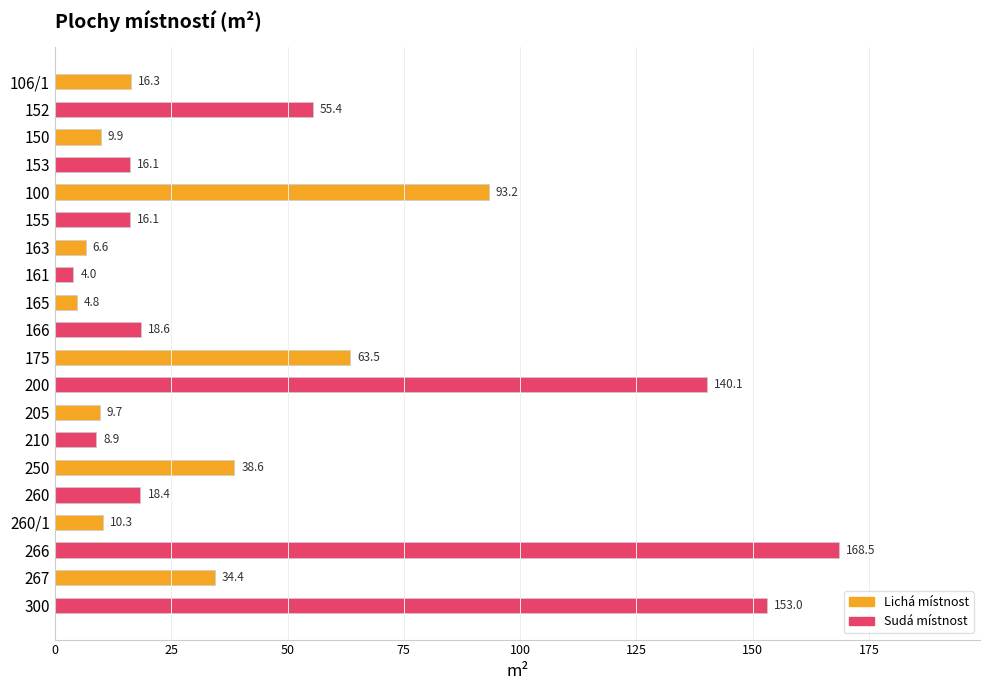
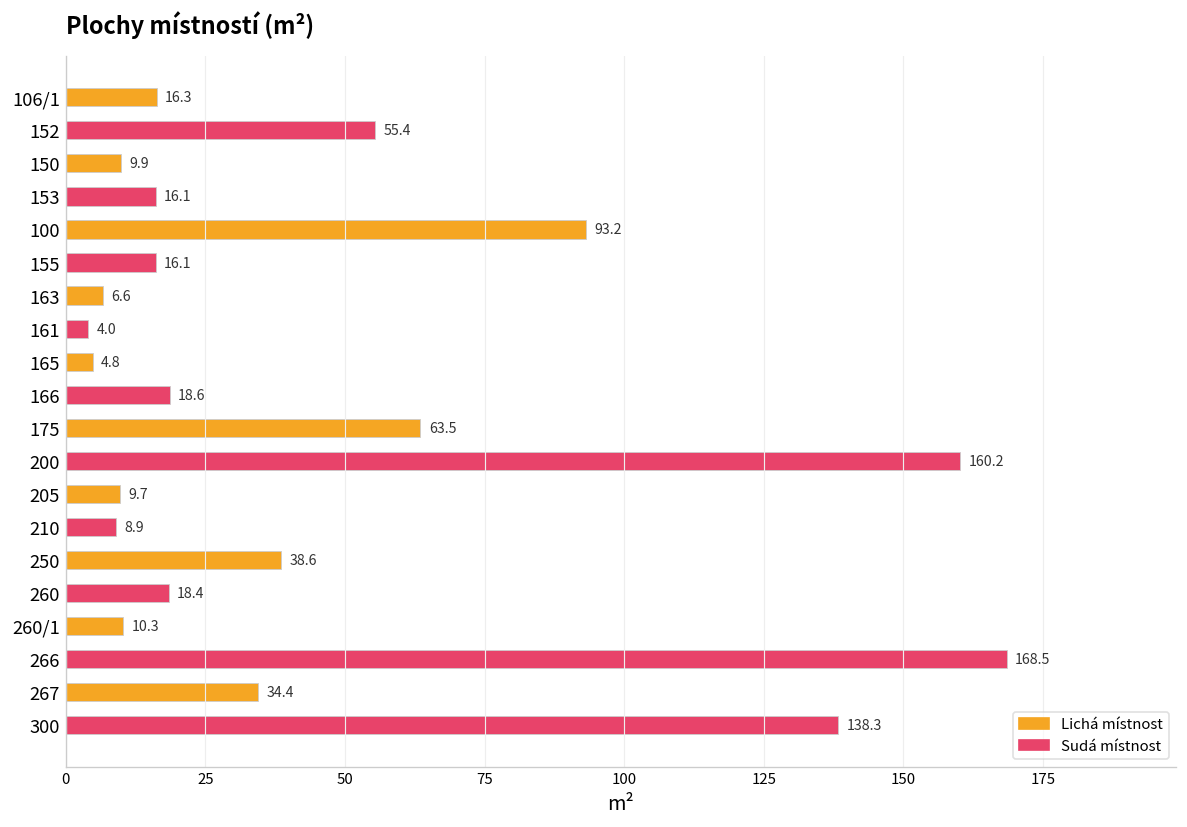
200: 140.1 -> 160.2
300: 153.0 -> 138.3
